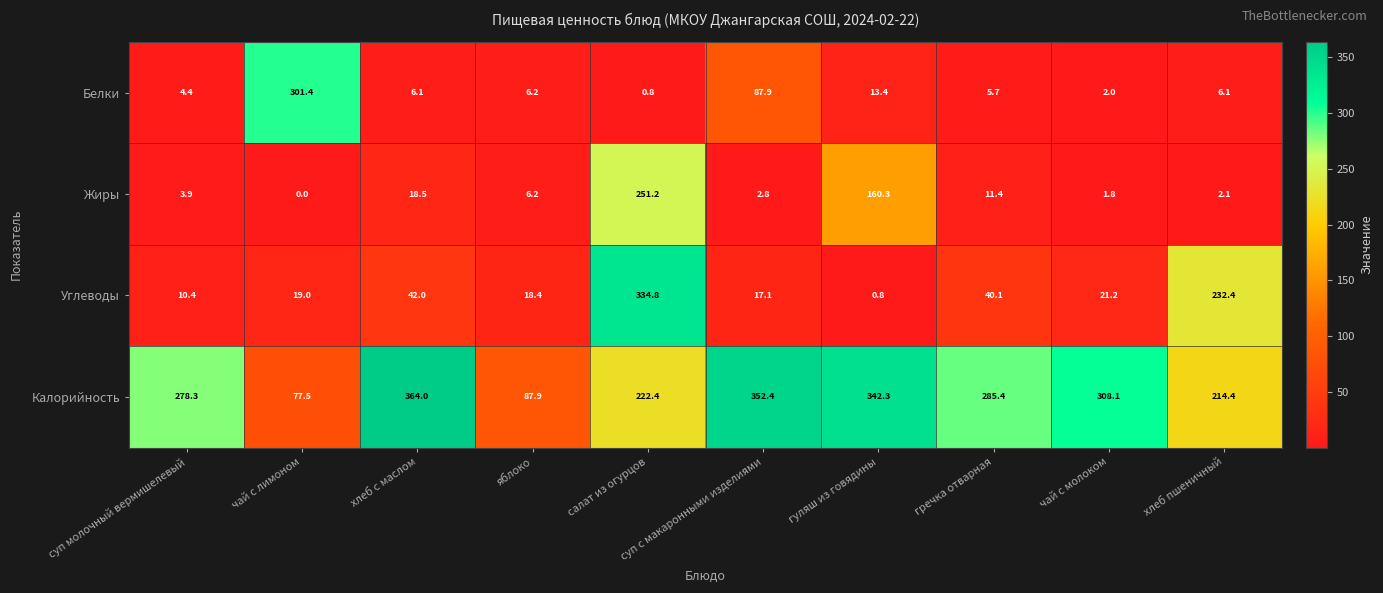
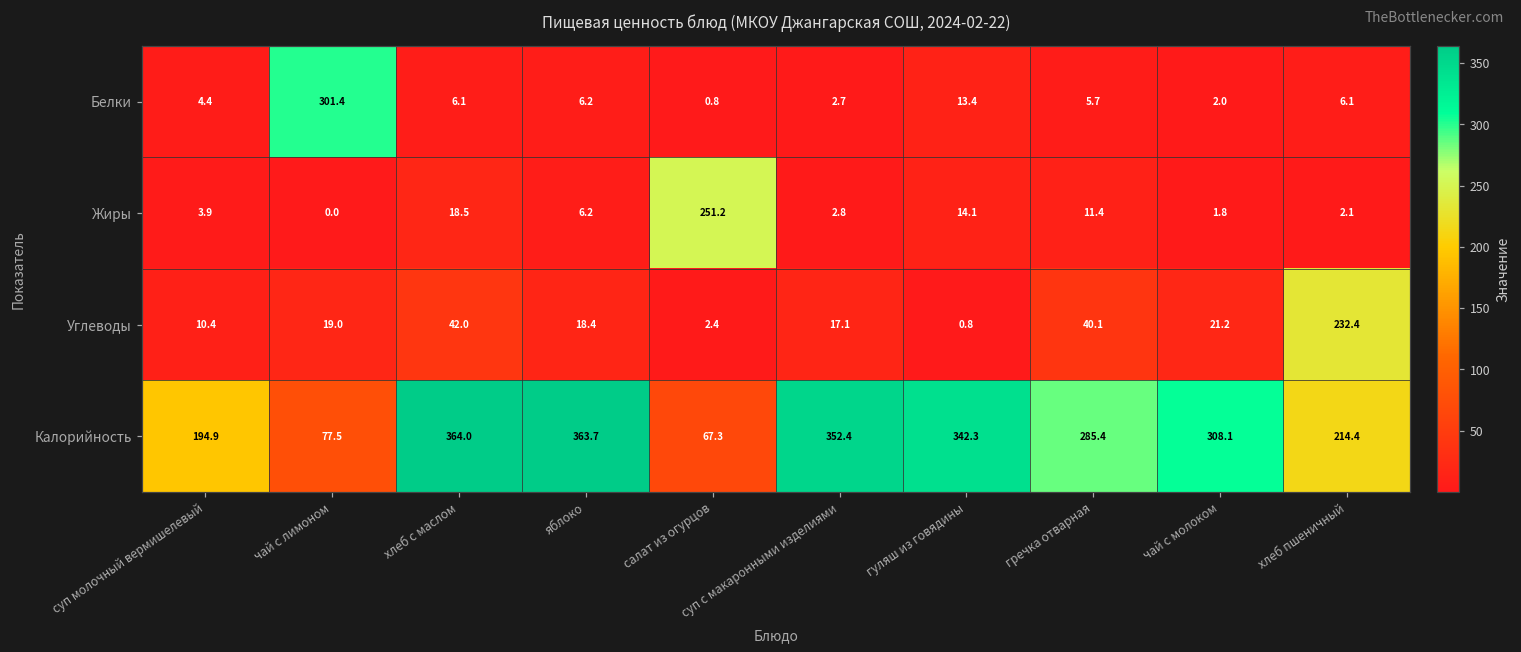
Белки, суп с макаронными изделиями: 87.9 -> 2.7
Жиры, гуляш из говядины: 160.3 -> 14.1
Углеводы, салат из огурцов: 334.8 -> 2.4
Калорийность, суп молочный вермишелевый: 278.3 -> 194.9
Калорийность, яблоко: 87.9 -> 363.7
Калорийность, салат из огурцов: 222.4 -> 67.3
